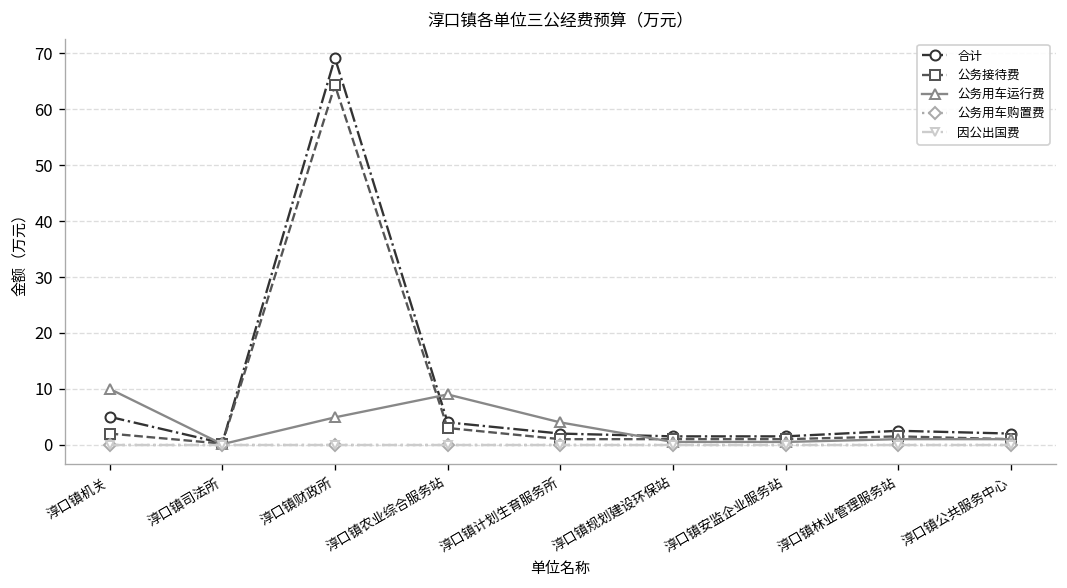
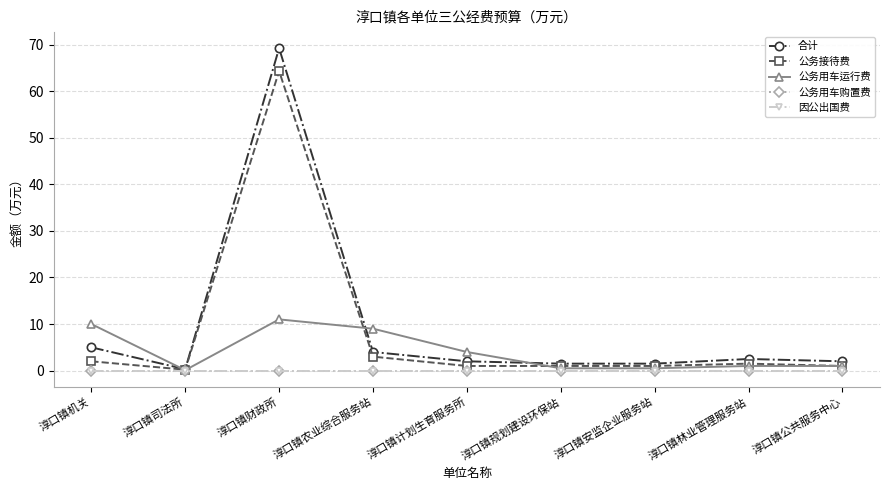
公务用车运行费, 淳口镇财政所: 5 -> 11
